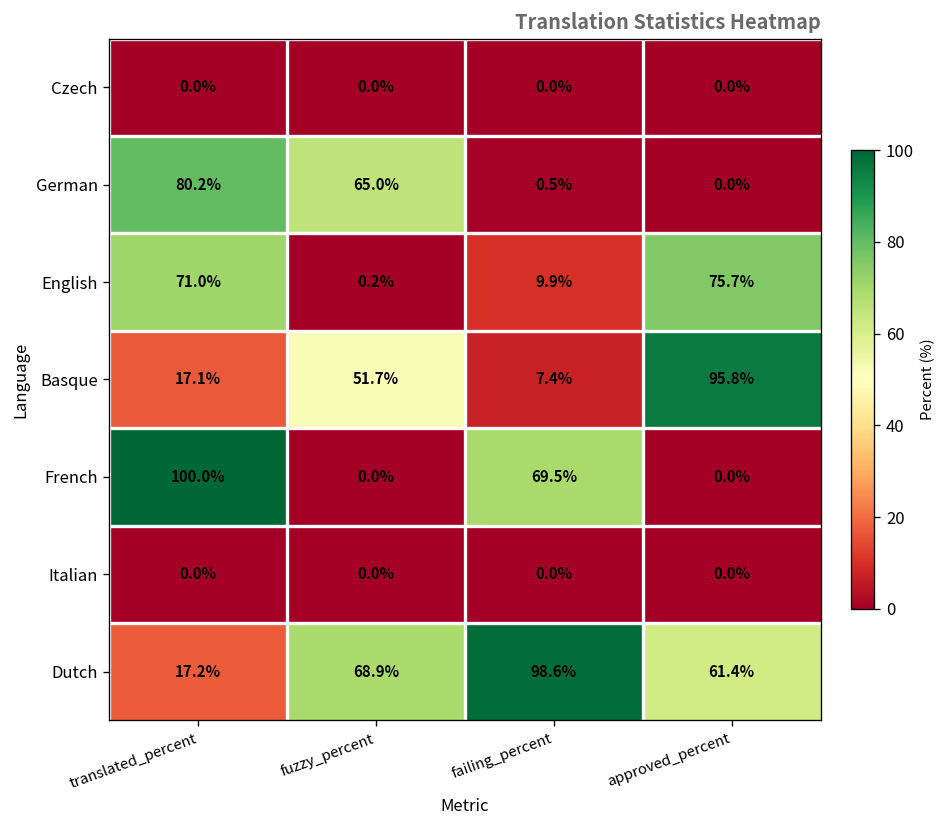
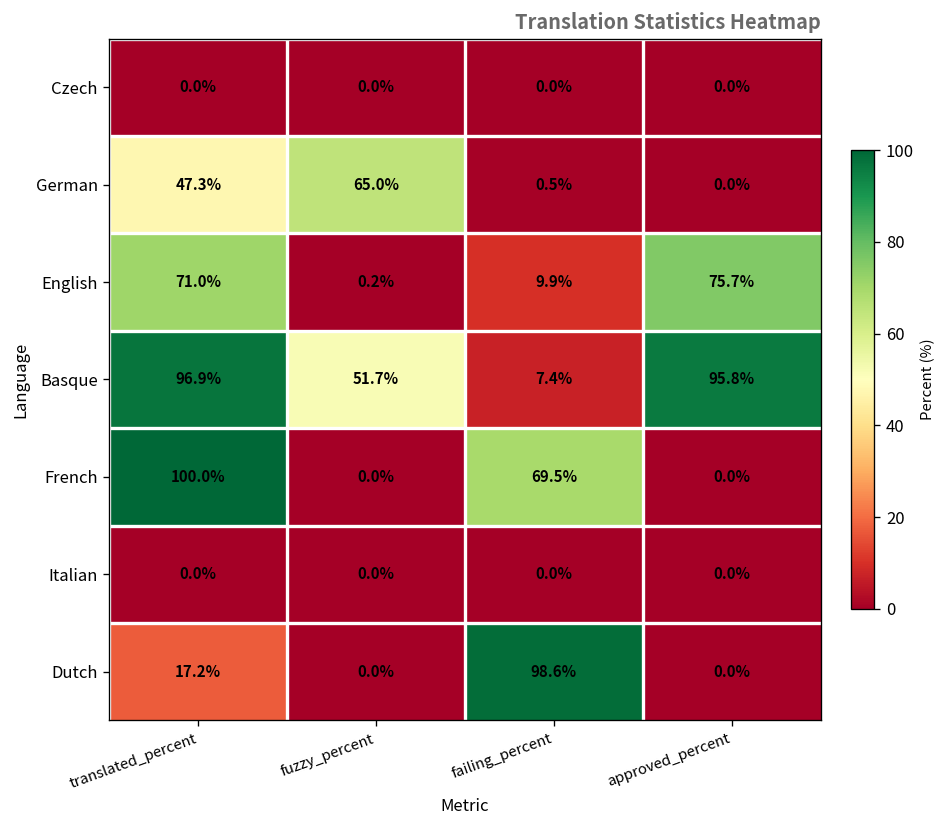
German, translated_percent: 80.2% -> 47.3%
Basque, translated_percent: 17.1% -> 96.9%
Dutch, fuzzy_percent: 68.9% -> 0.0%
Dutch, approved_percent: 61.4% -> 0.0%
